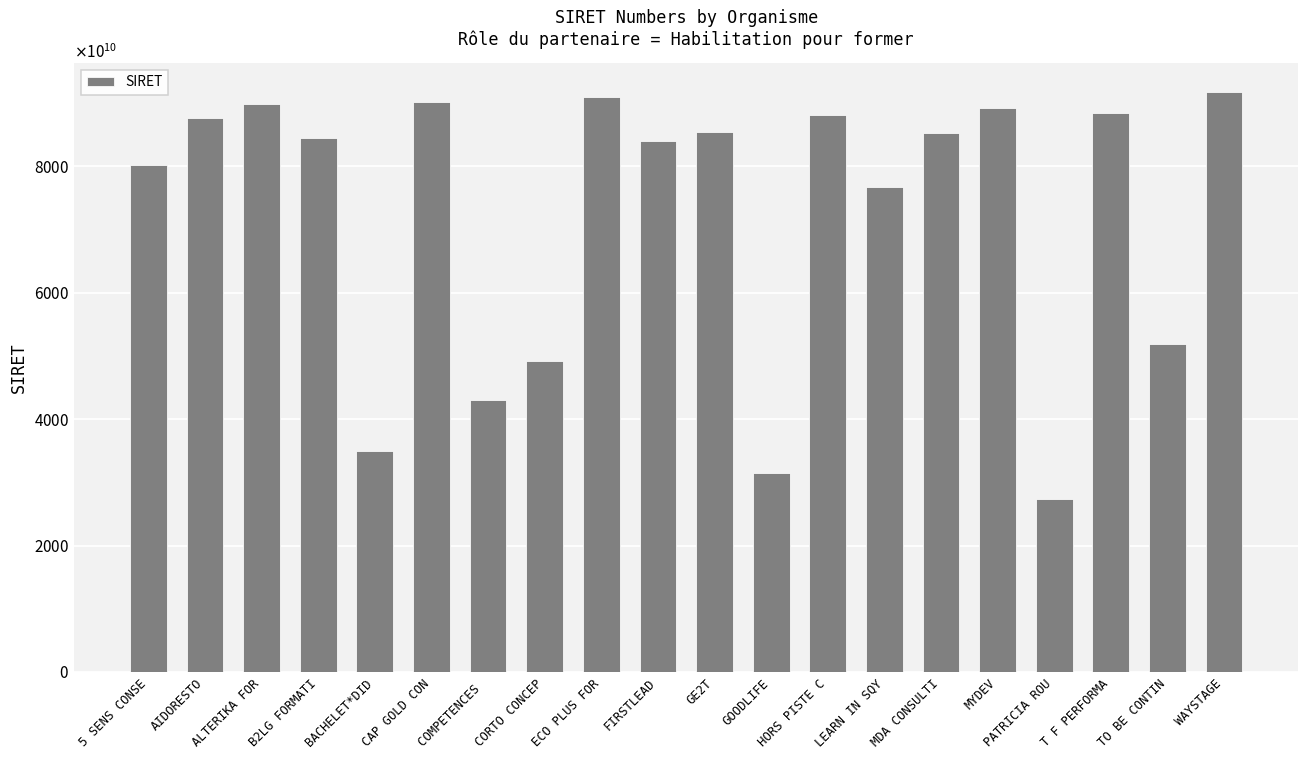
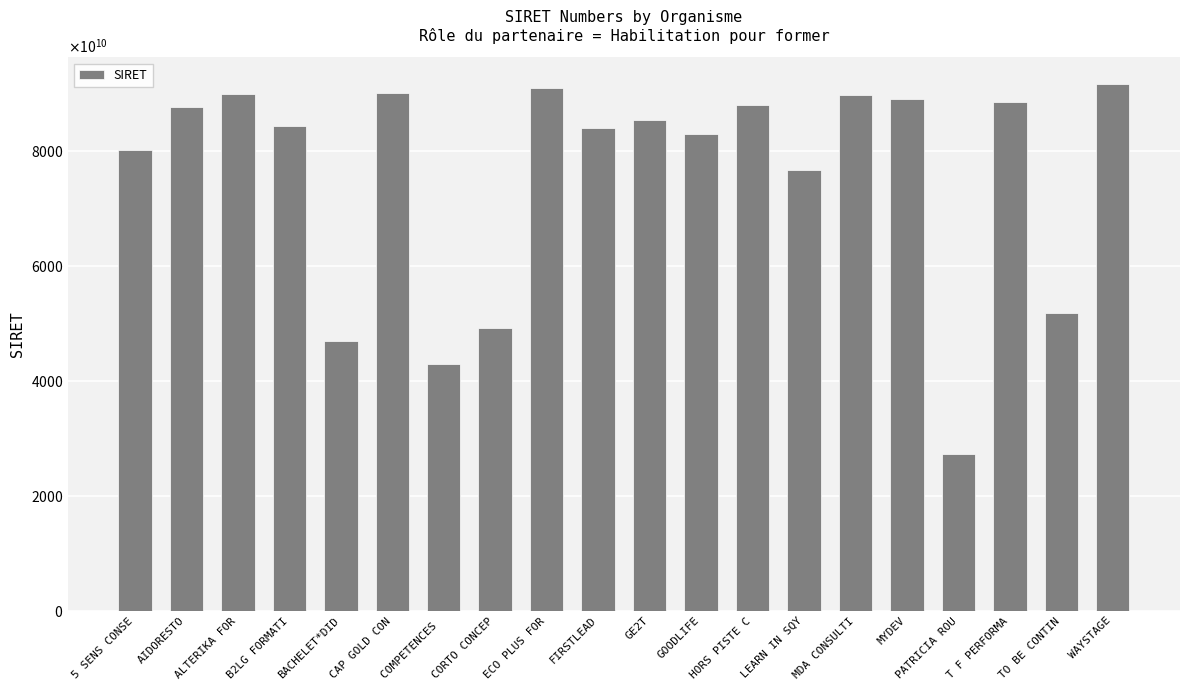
BACHELET*DID: 35000000000000 -> 47000000000000
GOODLIFE: 31000000000000 -> 83000000000000
MDA CONSULTI: 85000000000000 -> 90000000000000
